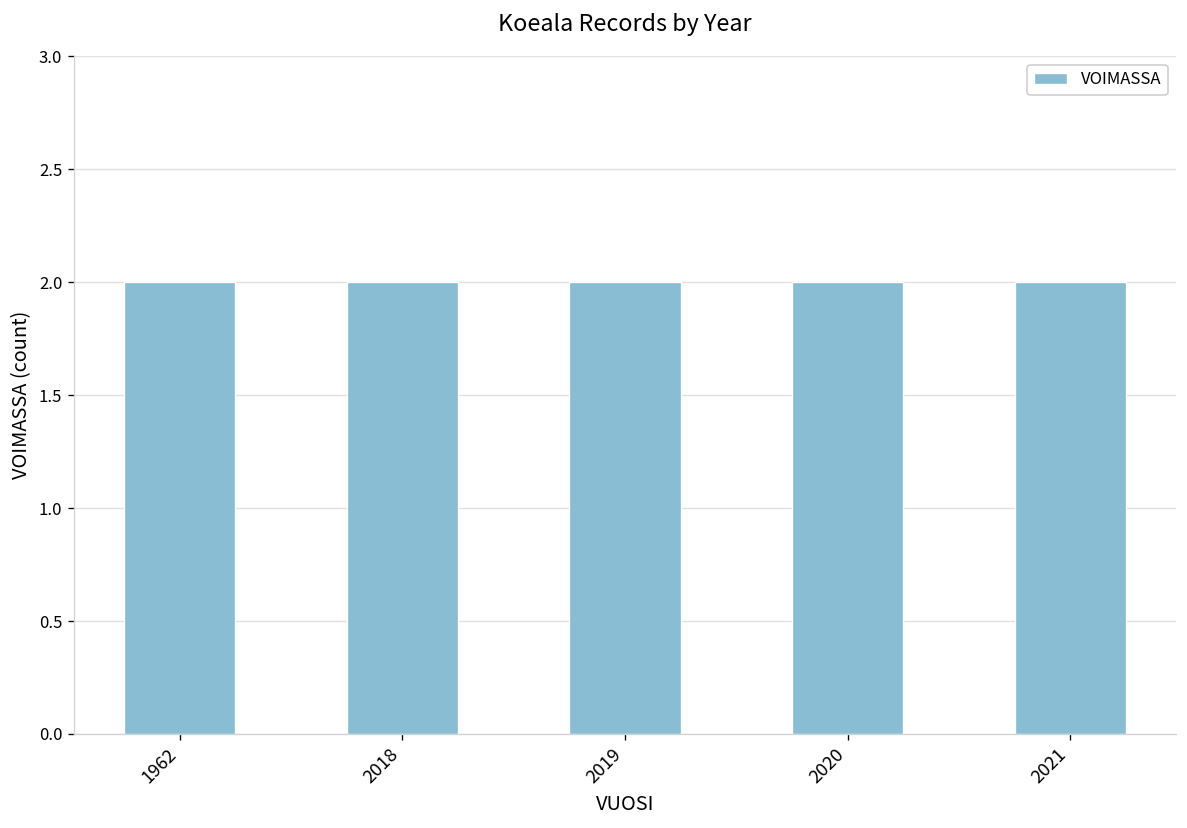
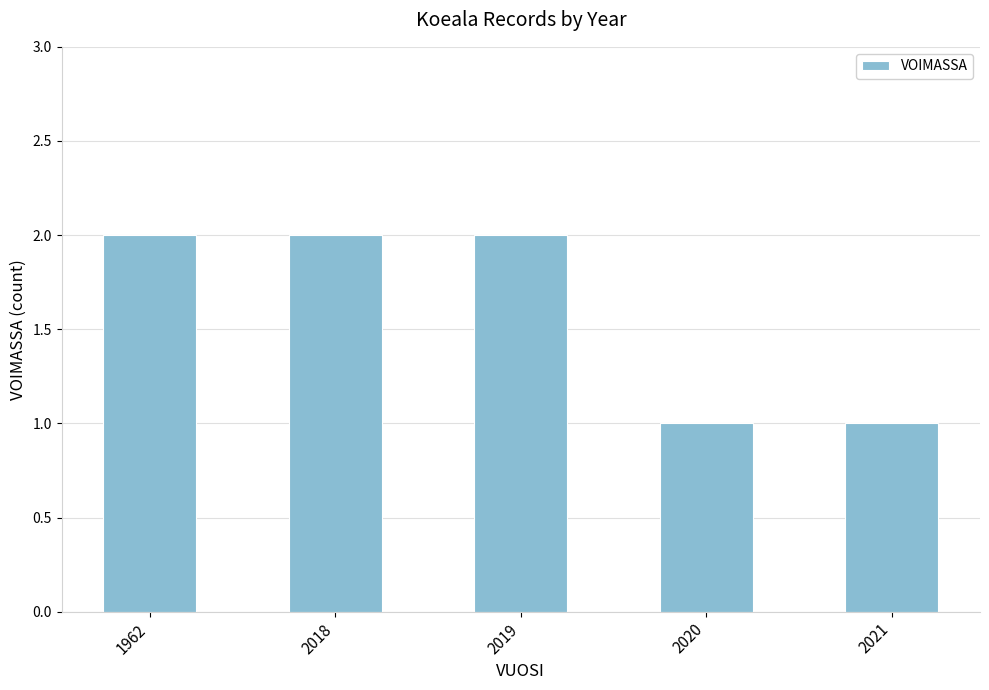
2020: 2 -> 1
2021: 2 -> 1
